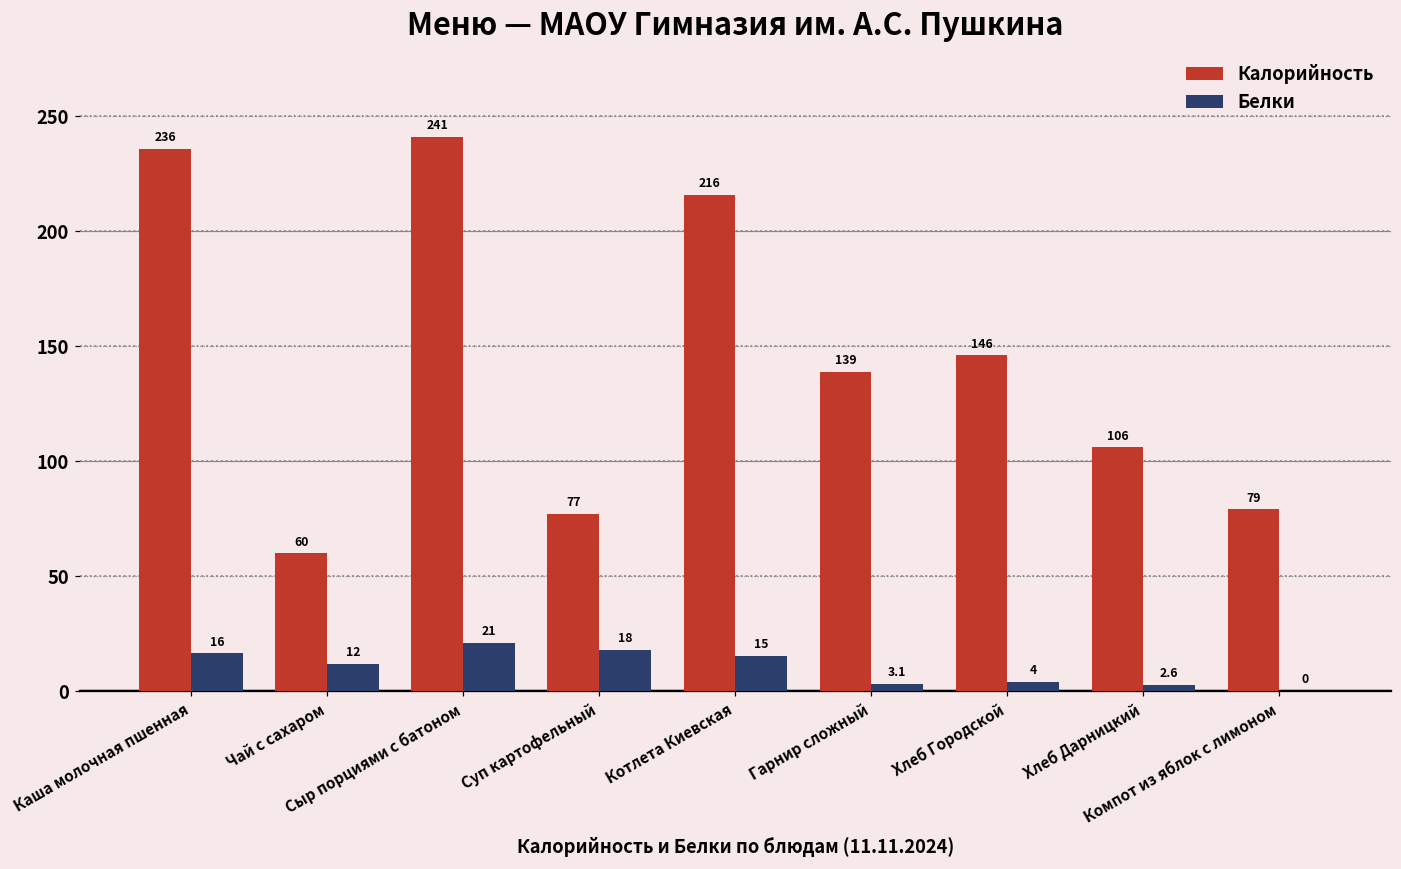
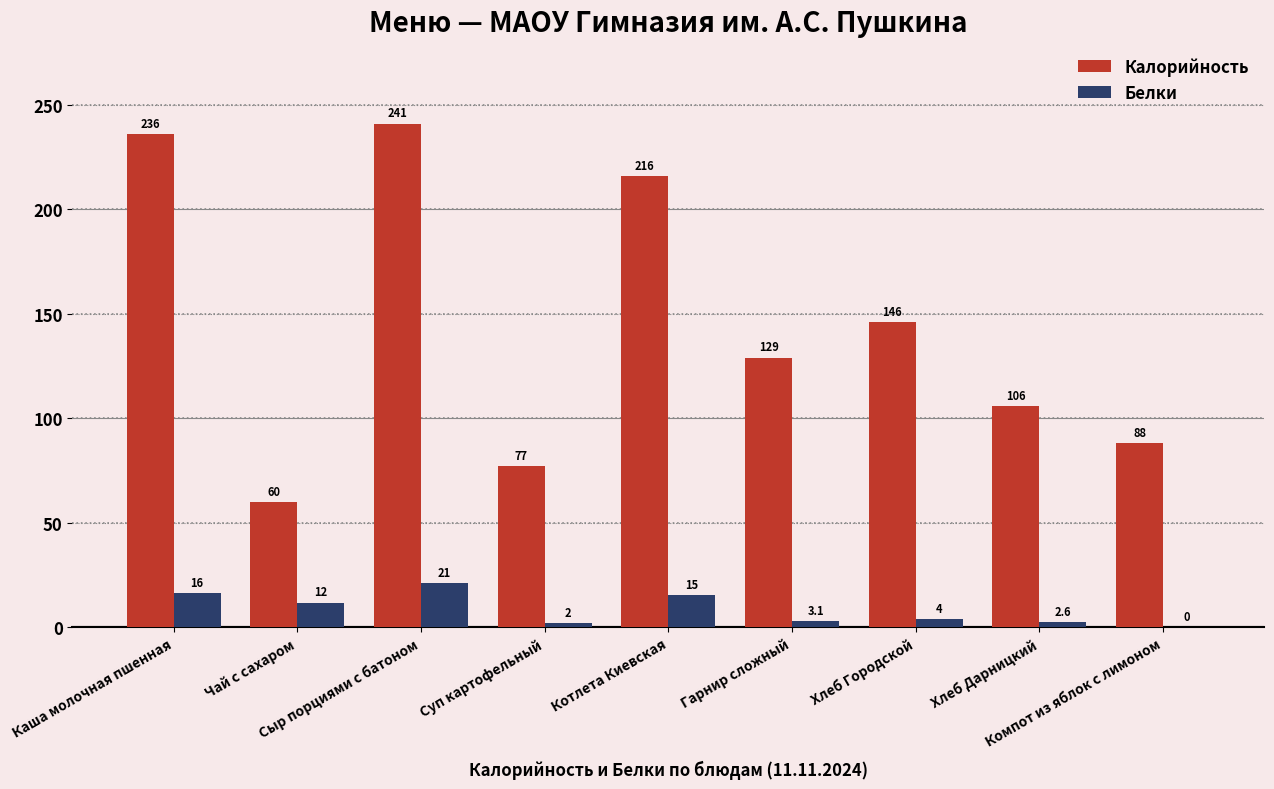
Белки, Суп картофельный: 18 -> 2
Калорийность, Гарнир сложный: 139 -> 129
Калорийность, Компот из яблок с лимоном: 79 -> 88
